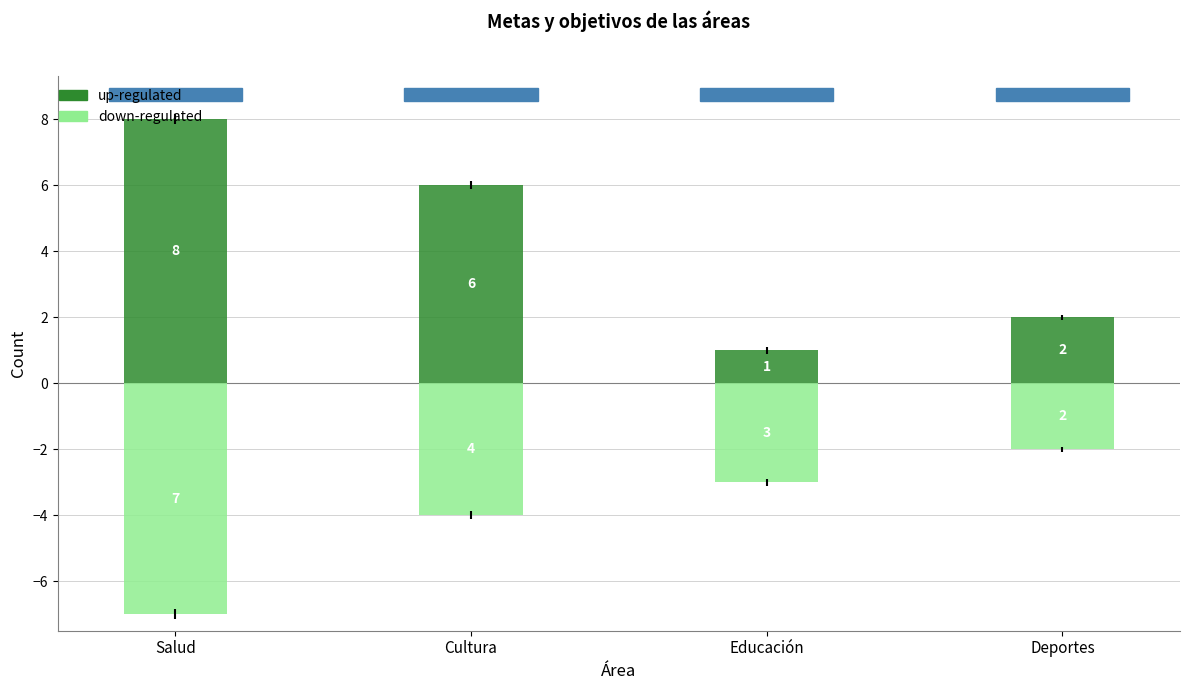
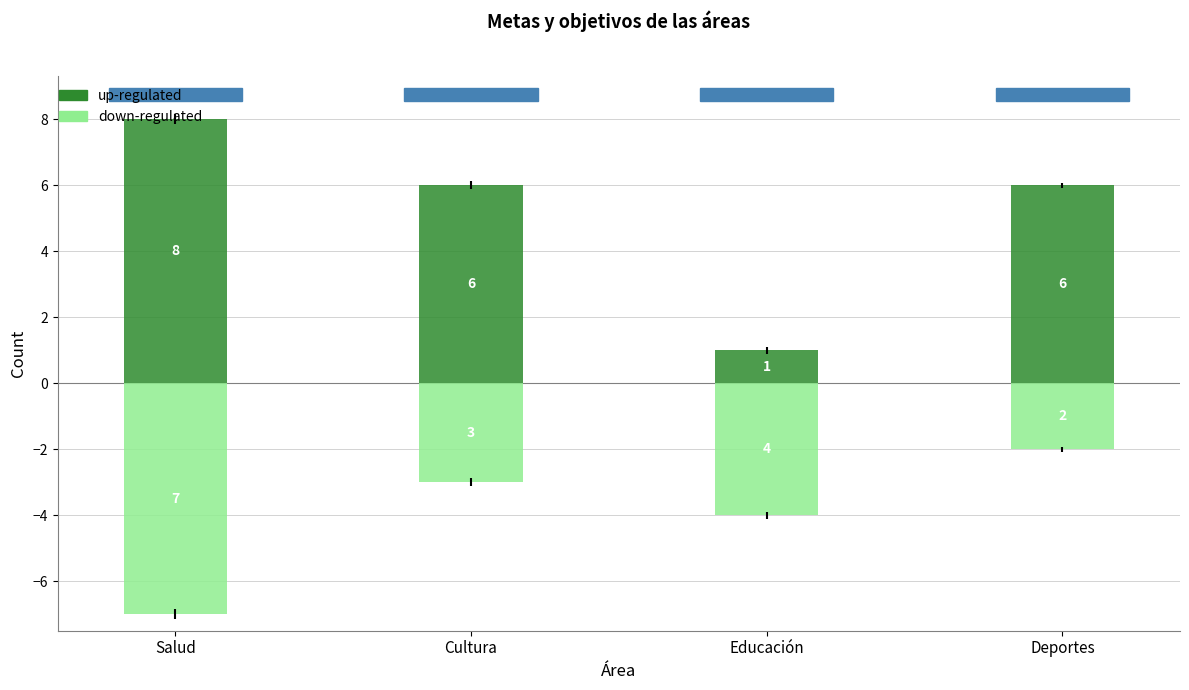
down-regulated, Cultura: 4 -> 3
down-regulated, Educación: 3 -> 4
up-regulated, Deportes: 2 -> 6
